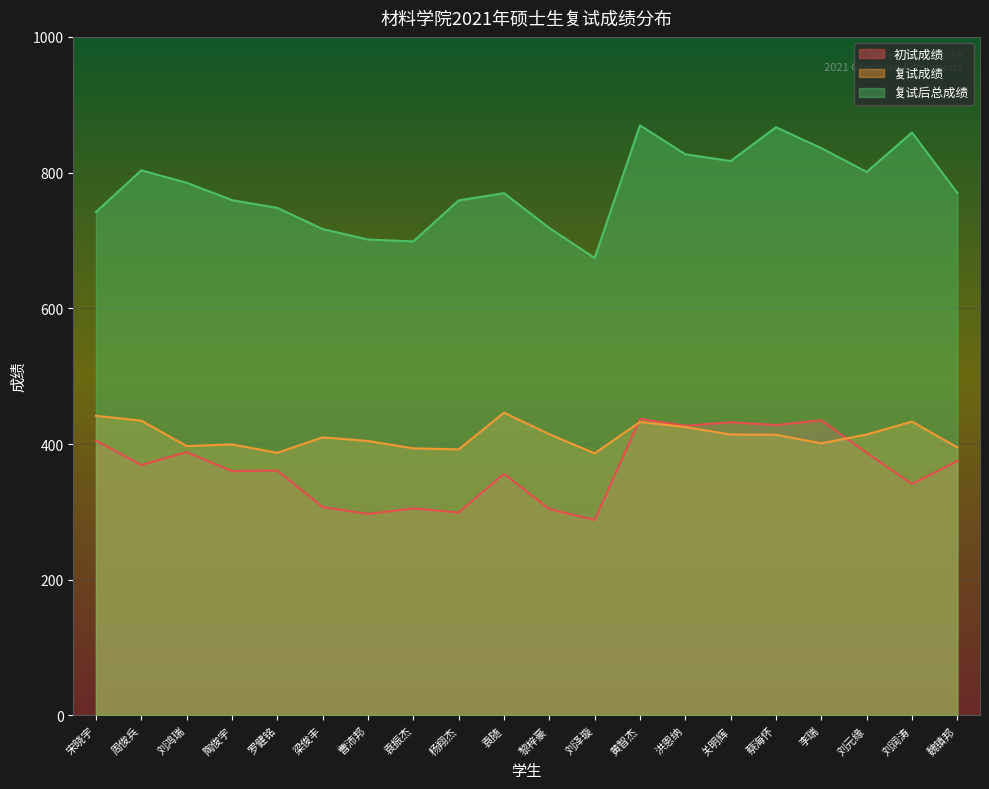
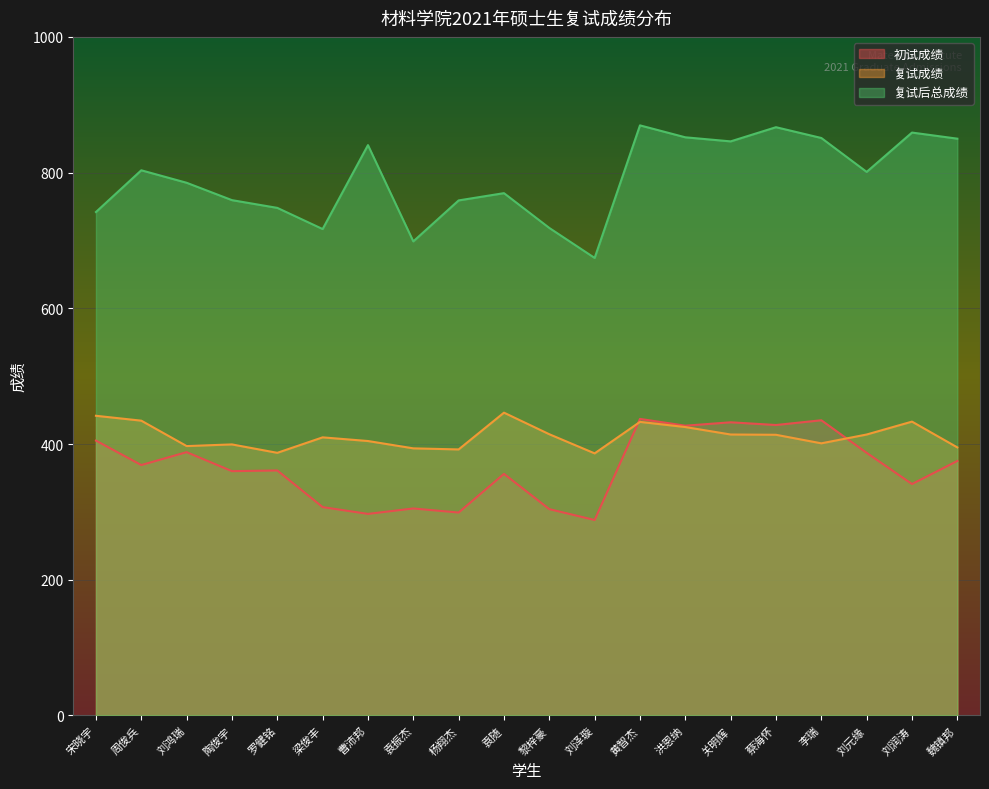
复试后总成绩, 曹沛邦: 700 -> 840
复试后总成绩, 洪恩纳: 830 -> 850
复试后总成绩, 关明辉: 820 -> 850
复试后总成绩, 李瑞: 840 -> 850
复试后总成绩, 魏镇邦: 770 -> 850
